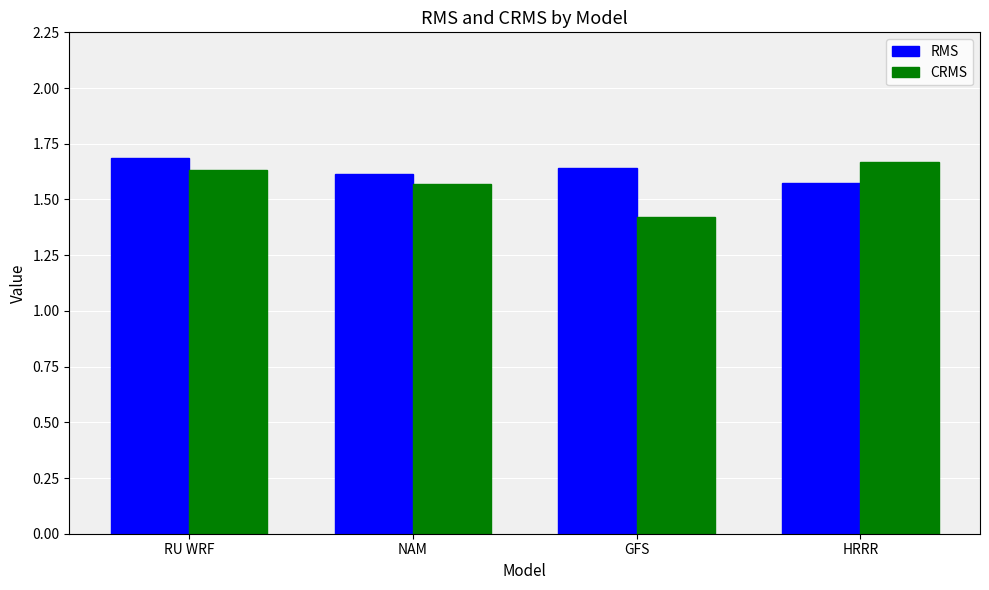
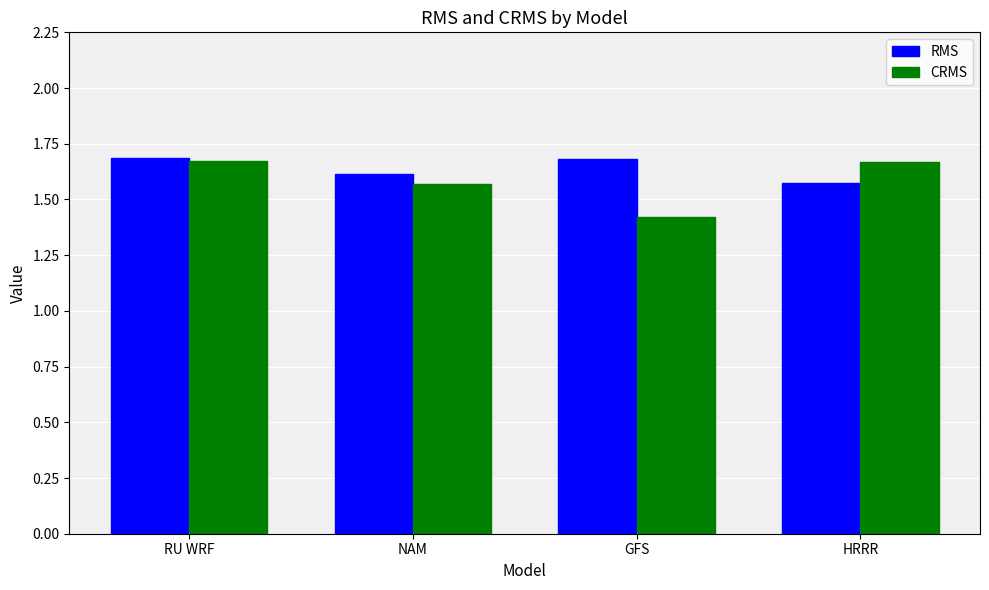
CRMS, RU WRF: 1.63 -> 1.67
RMS, GFS: 1.64 -> 1.68
